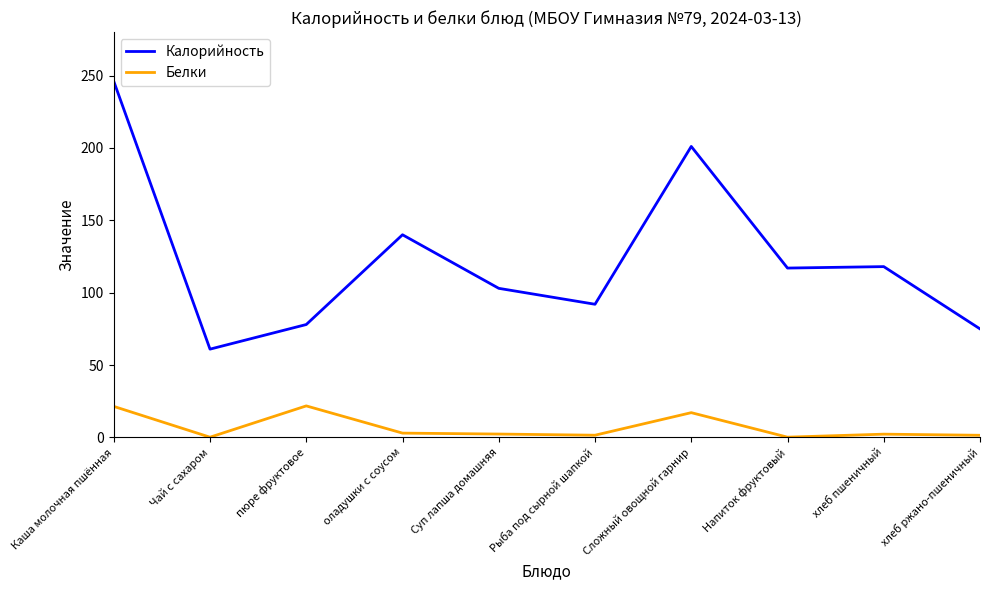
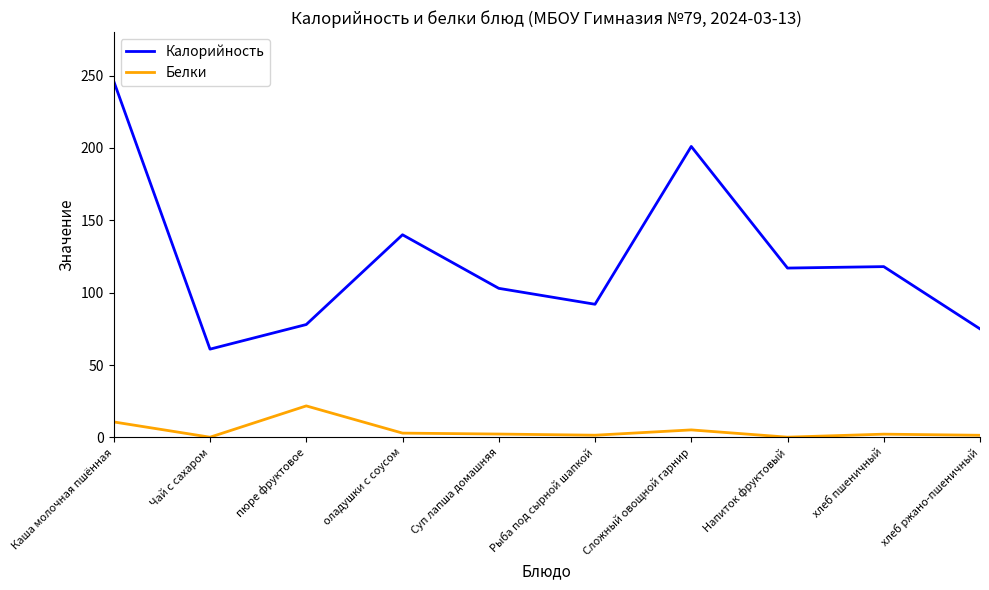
Белки, Каша молочная пшённая: 21 -> 11
Белки, Сложный овощной гарнир: 17 -> 5
